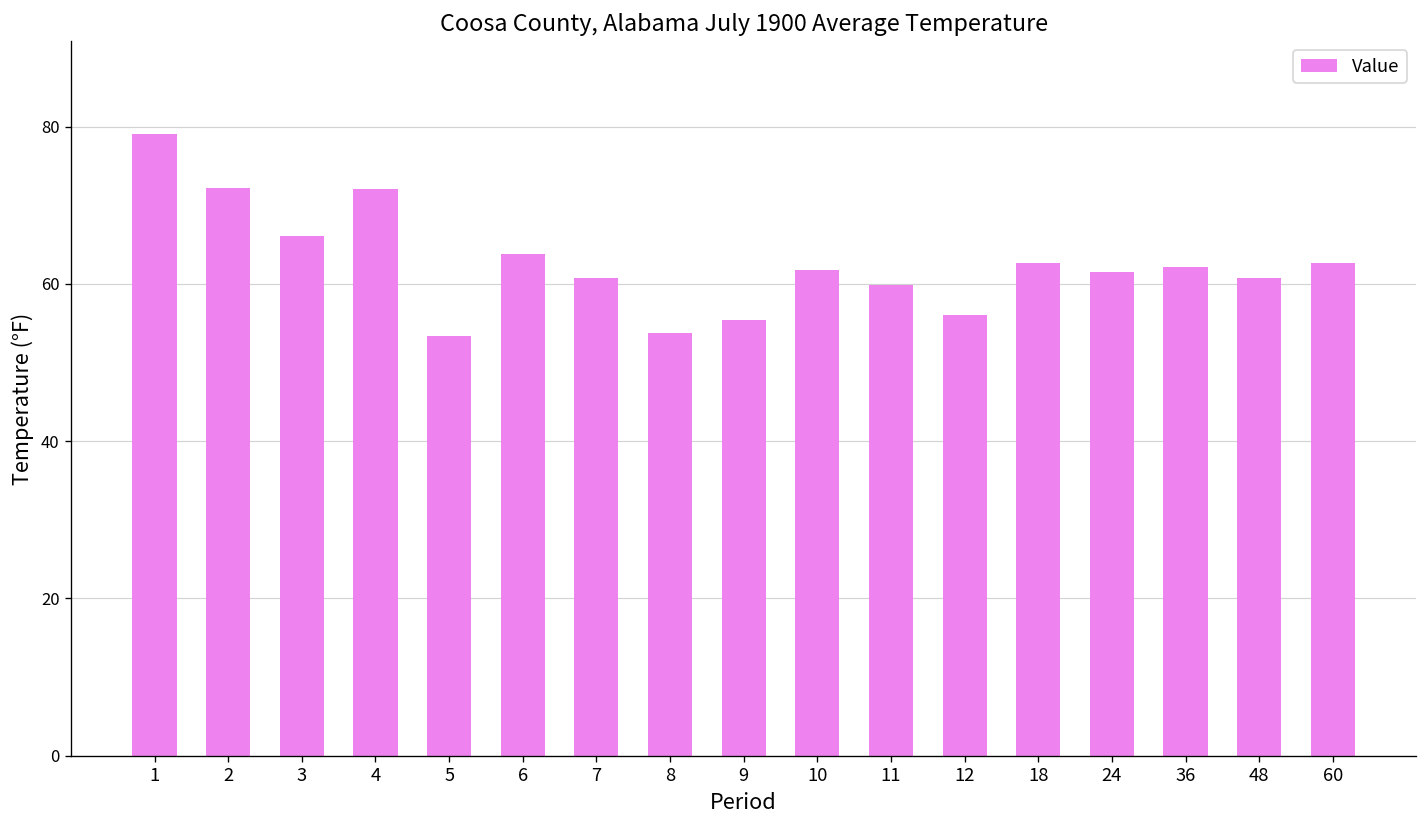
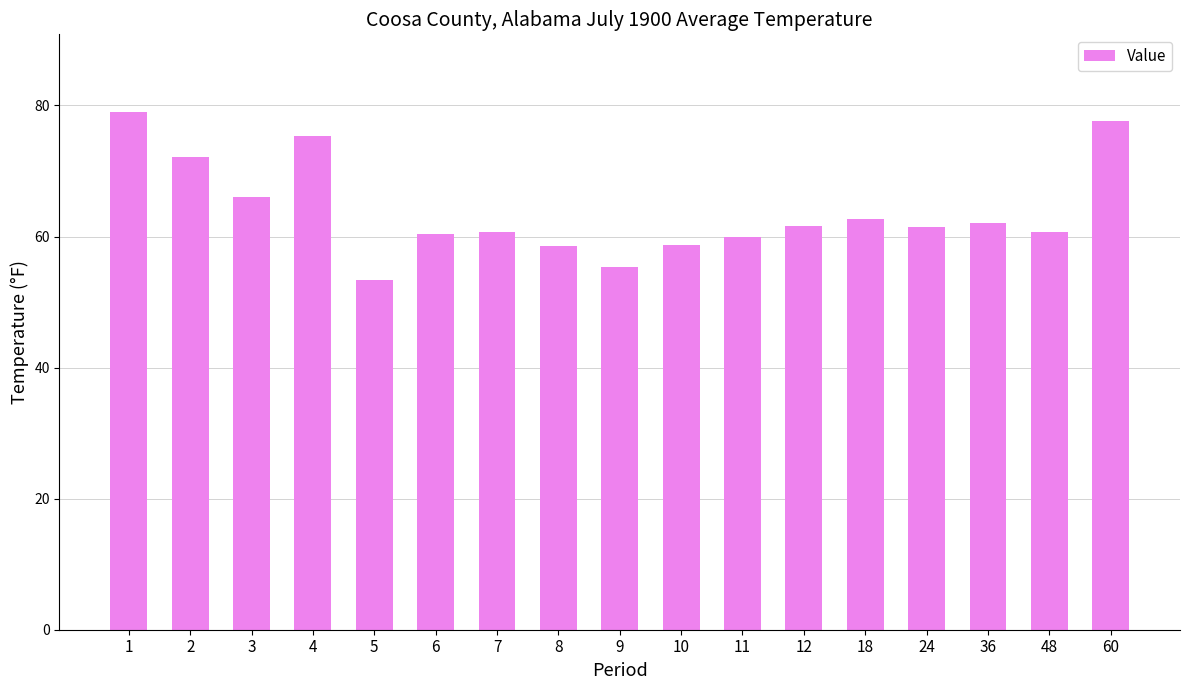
4: 72 -> 75
6: 64 -> 60
8: 54 -> 59
10: 62 -> 59
12: 56 -> 62
60: 63 -> 78
